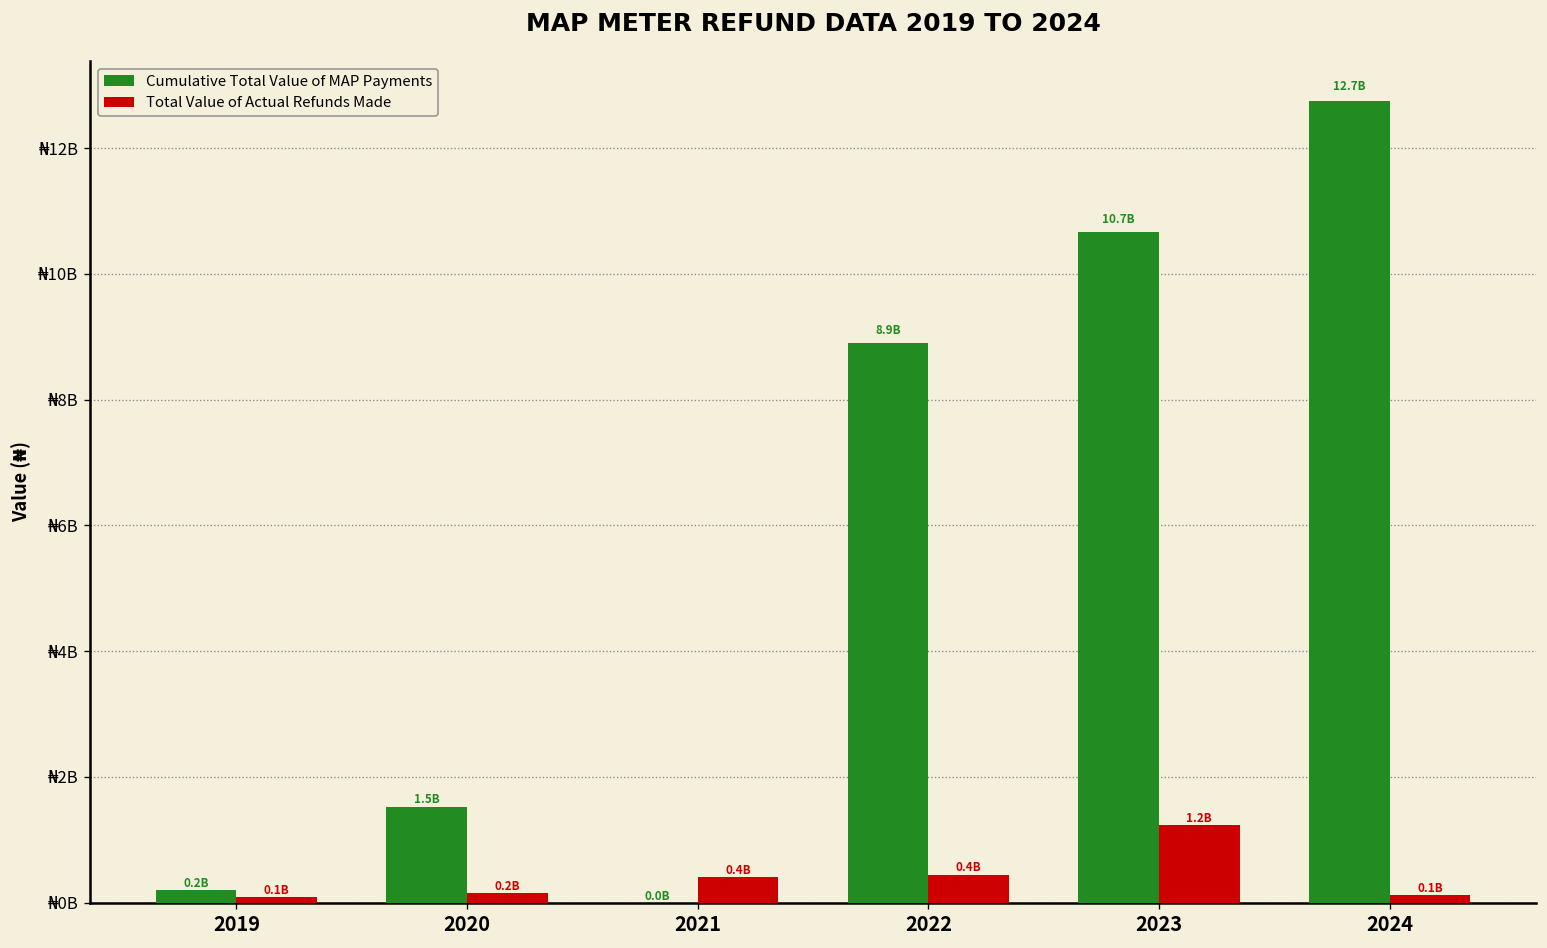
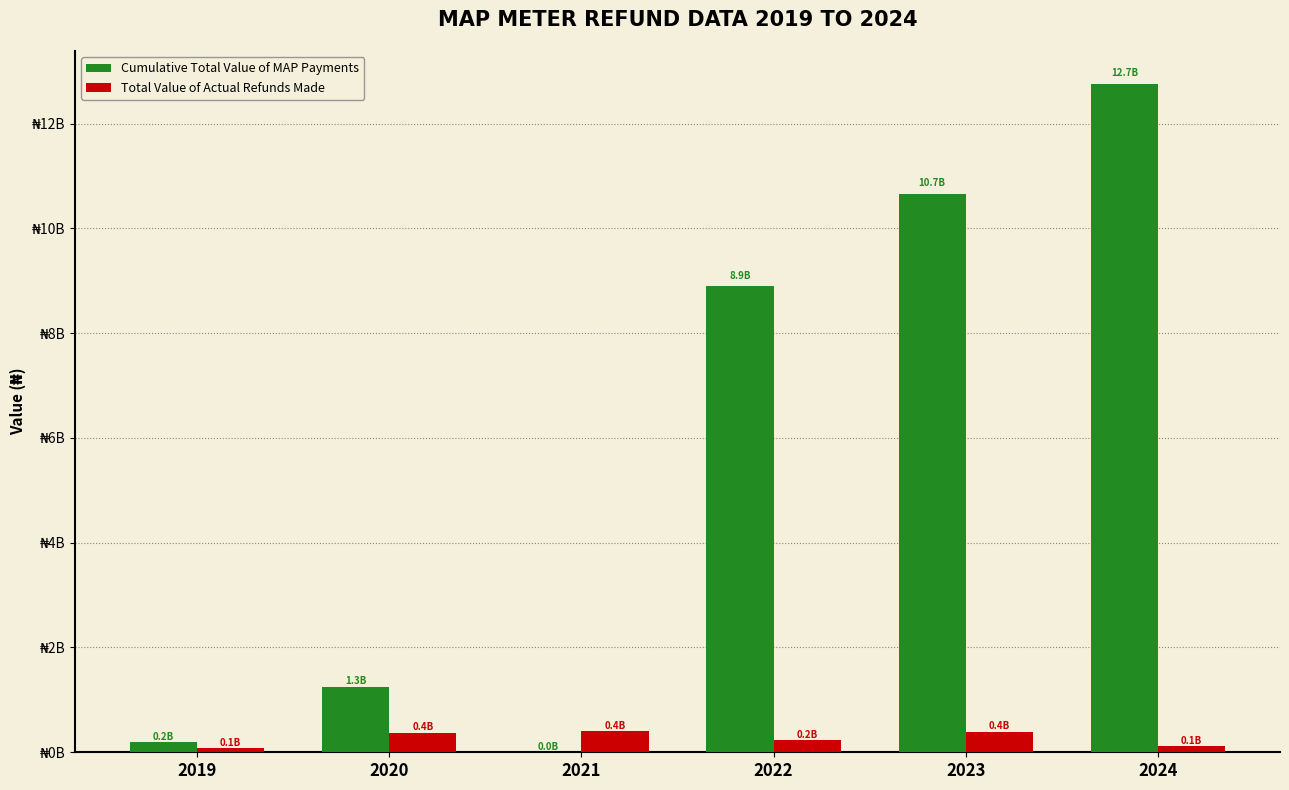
Cumulative Total Value of MAP Payments, 2020: 1.5B -> 1.3B
Total Value of Actual Refunds Made, 2020: 0.2B -> 0.4B
Total Value of Actual Refunds Made, 2022: 0.4B -> 0.2B
Total Value of Actual Refunds Made, 2023: 1.2B -> 0.4B
